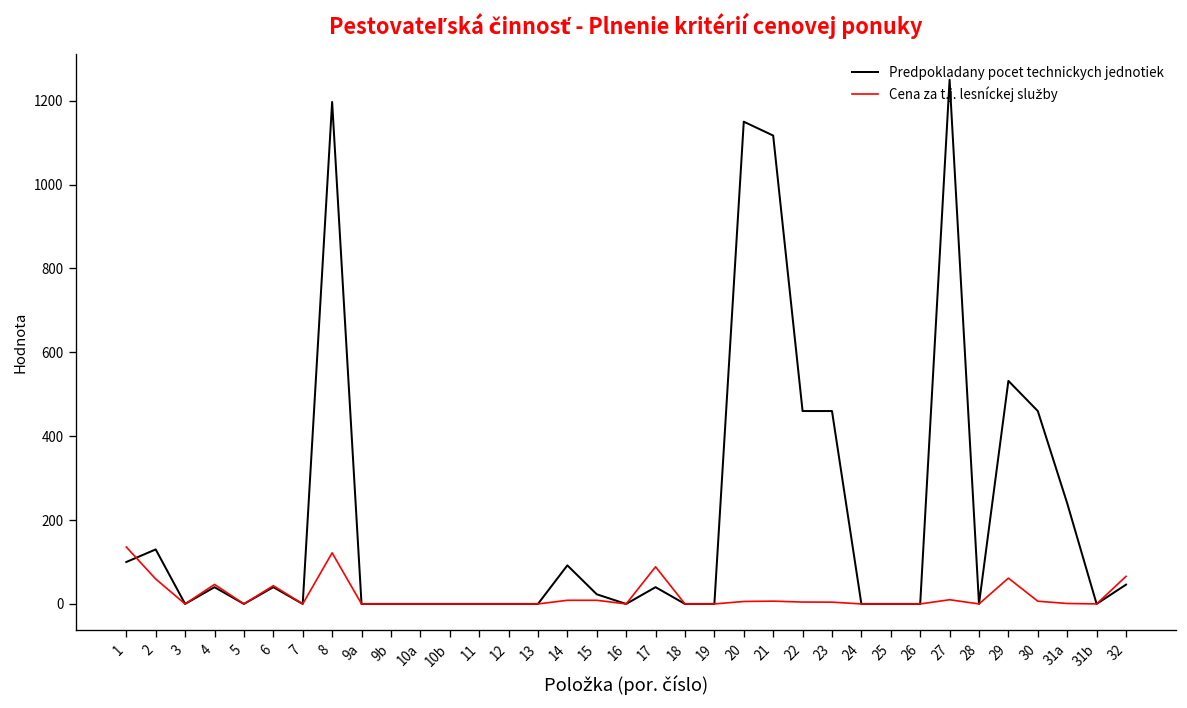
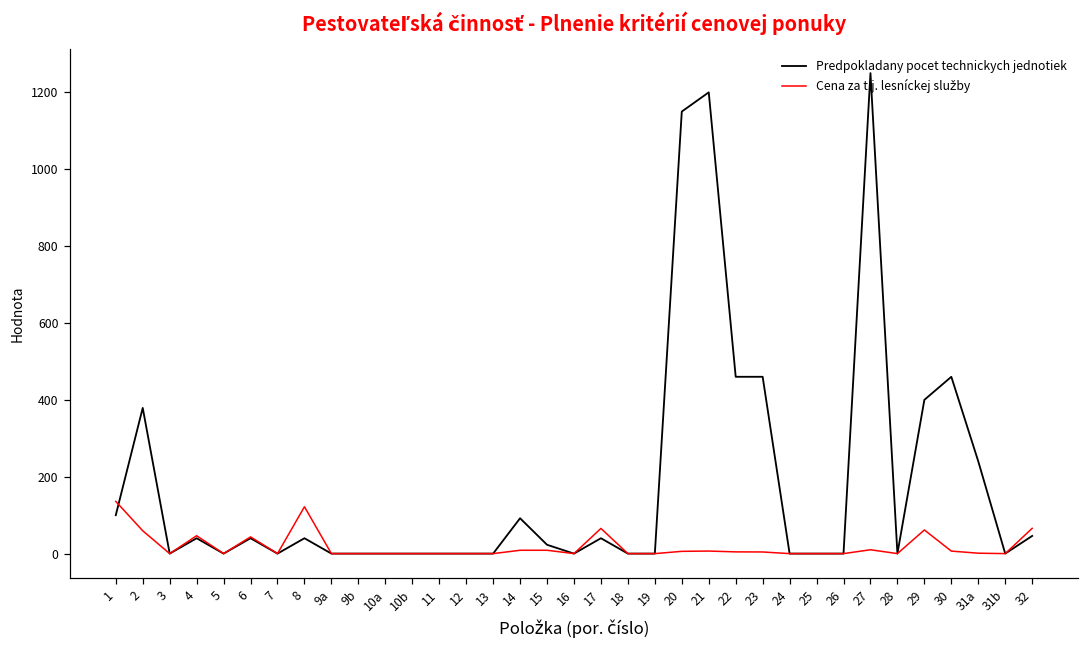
Predpokladany pocet technickych jednotiek, 2: 130 -> 380
Predpokladany pocet technickych jednotiek, 8: 1200 -> 40
Cena za t.j. lesníckej služby, 17: 90 -> 70
Predpokladany pocet technickych jednotiek, 21: 1120 -> 1200
Predpokladany pocet technickych jednotiek, 29: 530 -> 400
